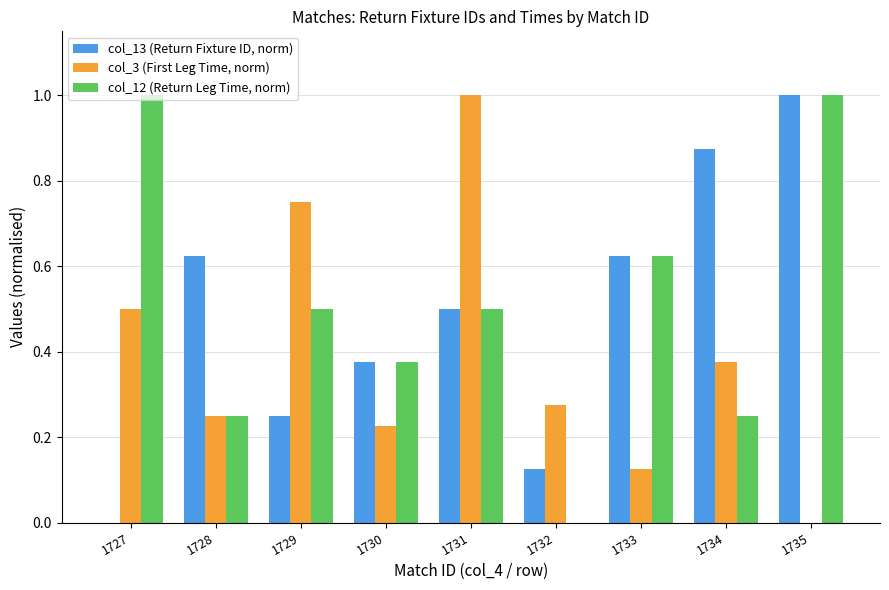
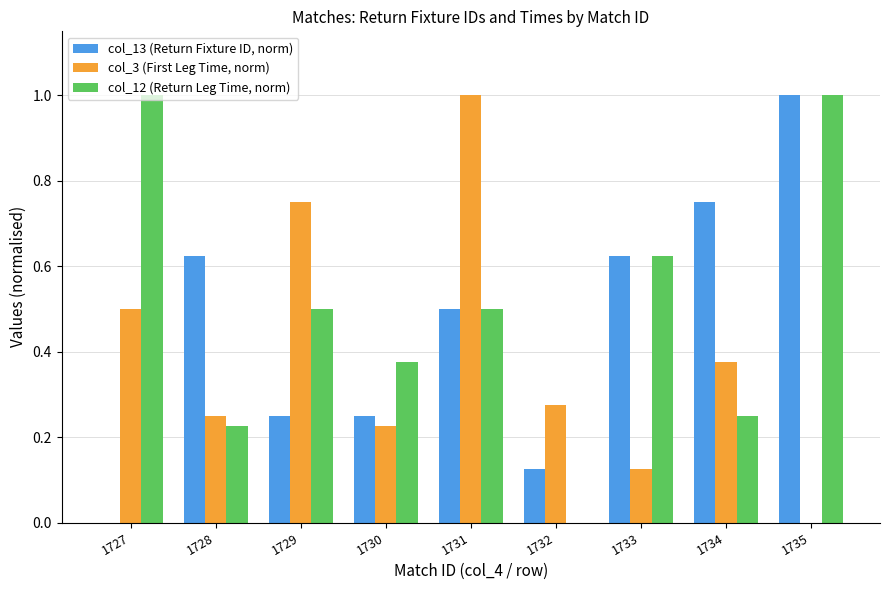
col_12 (Return Leg Time, norm), 1728: 0.25 -> 0.22
col_13 (Return Fixture ID, norm), 1730: 0.38 -> 0.25
col_13 (Return Fixture ID, norm), 1734: 0.88 -> 0.75
